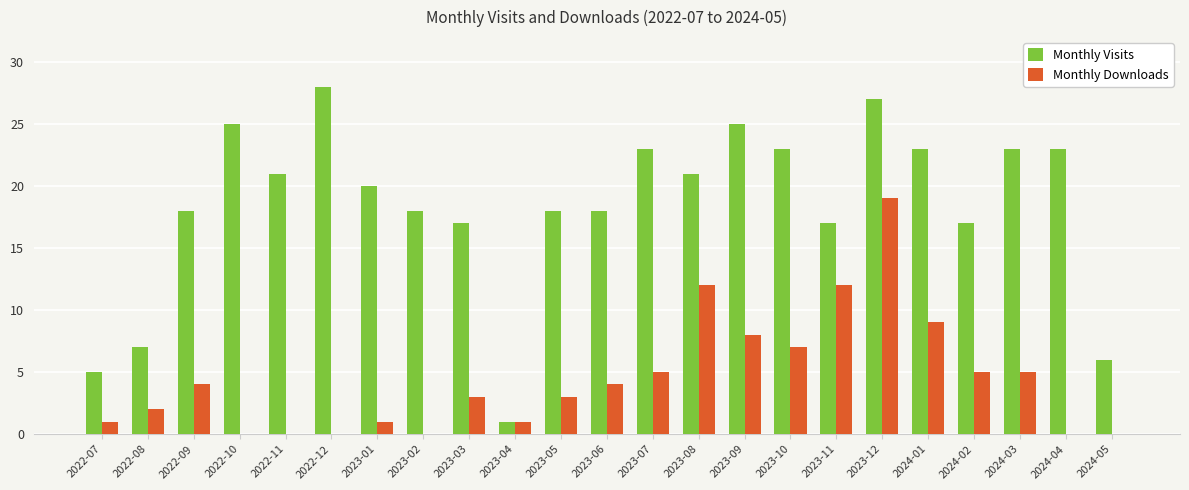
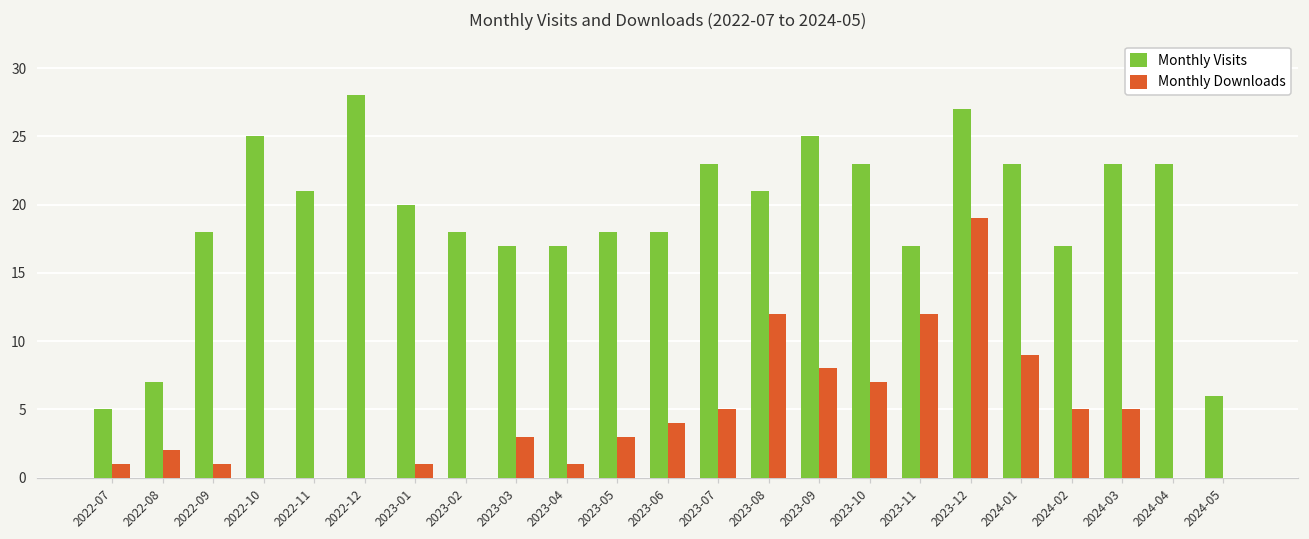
Monthly Downloads, 2022-09: 4 -> 1
Monthly Visits, 2023-04: 1 -> 17
